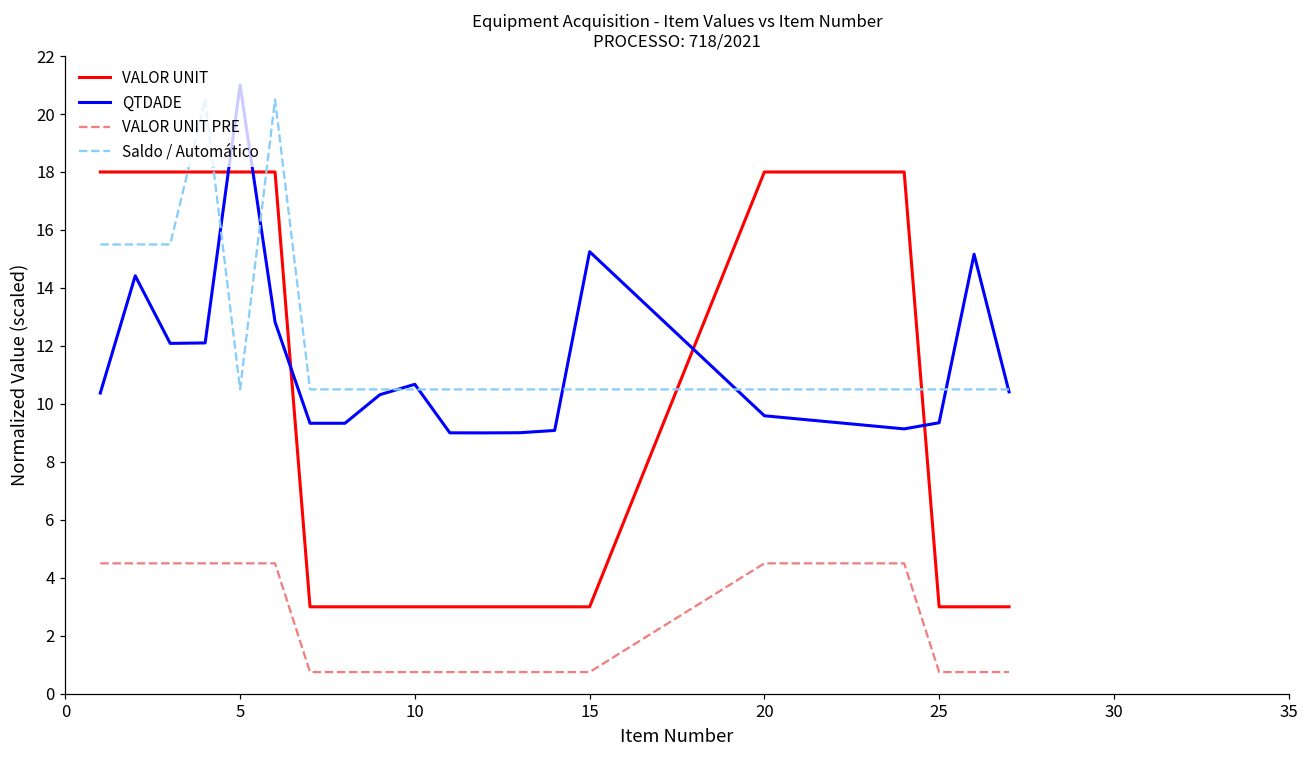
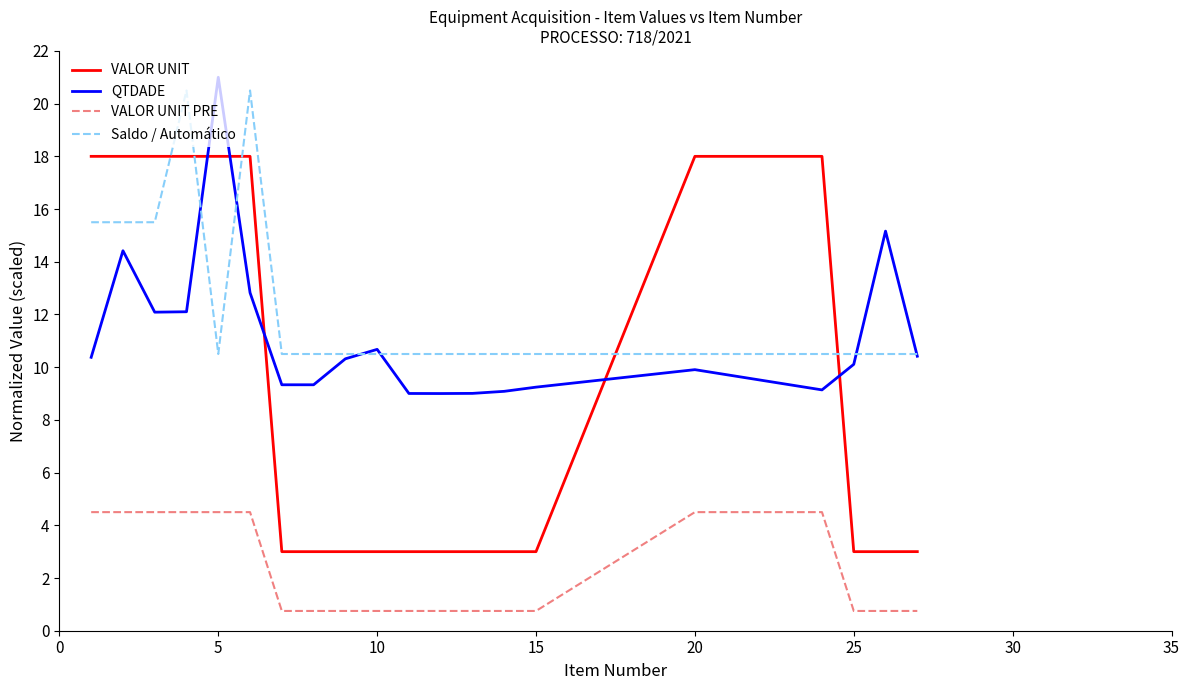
QTDADE, 15: 15.2 -> 9.2
QTDADE, 20: 9.6 -> 9.9
QTDADE, 25: 9.4 -> 10.1
